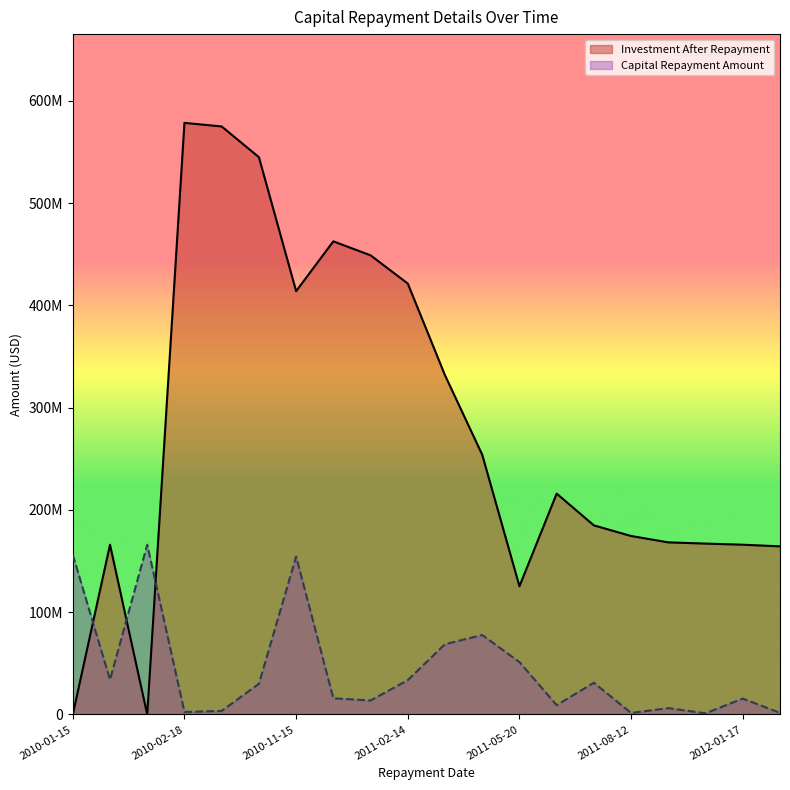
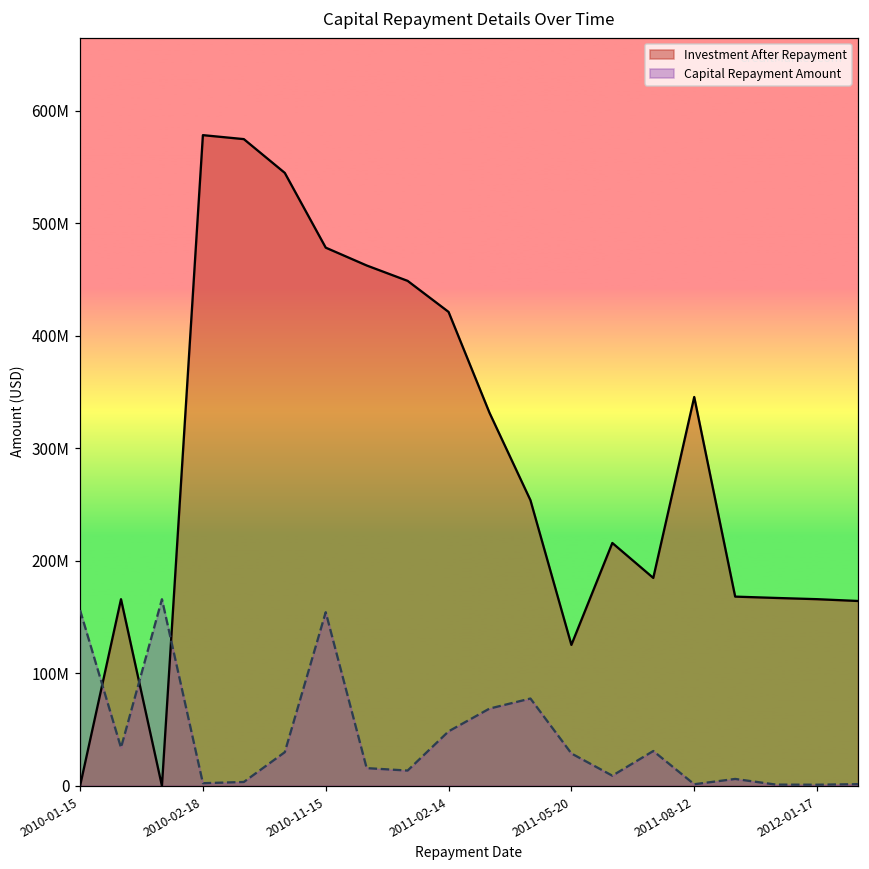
Investment After Repayment, 2010-11-15: 414000000 -> 479000000
Capital Repayment Amount, 2011-02-14: 34000000 -> 49000000
Capital Repayment Amount, 2011-05-20: 51000000 -> 29000000
Investment After Repayment, 2011-08-12: 175000000 -> 346000000
Capital Repayment Amount, 2012-01-17: 16000000 -> 1000000
